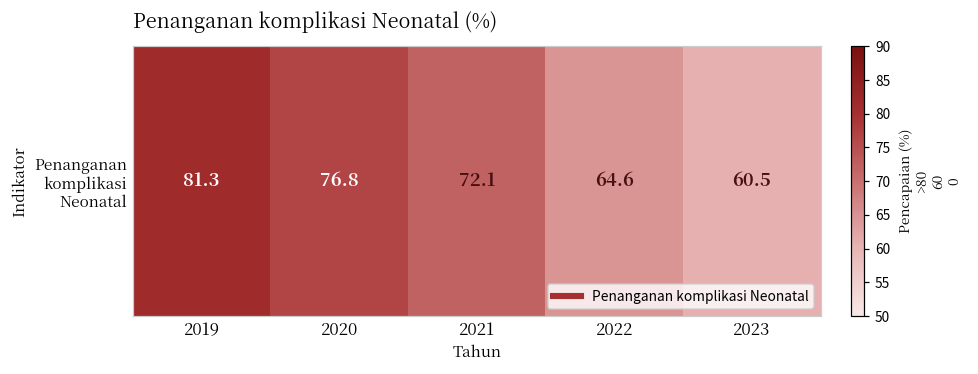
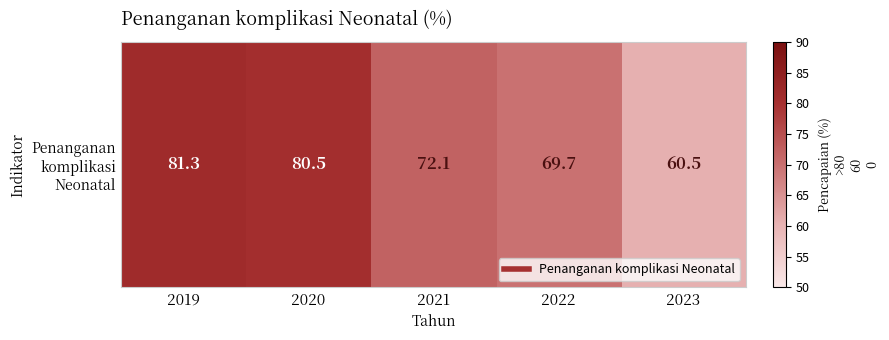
Penanganan komplikasi Neonatal, 2020: 76.8 -> 80.5
Penanganan komplikasi Neonatal, 2022: 64.6 -> 69.7
